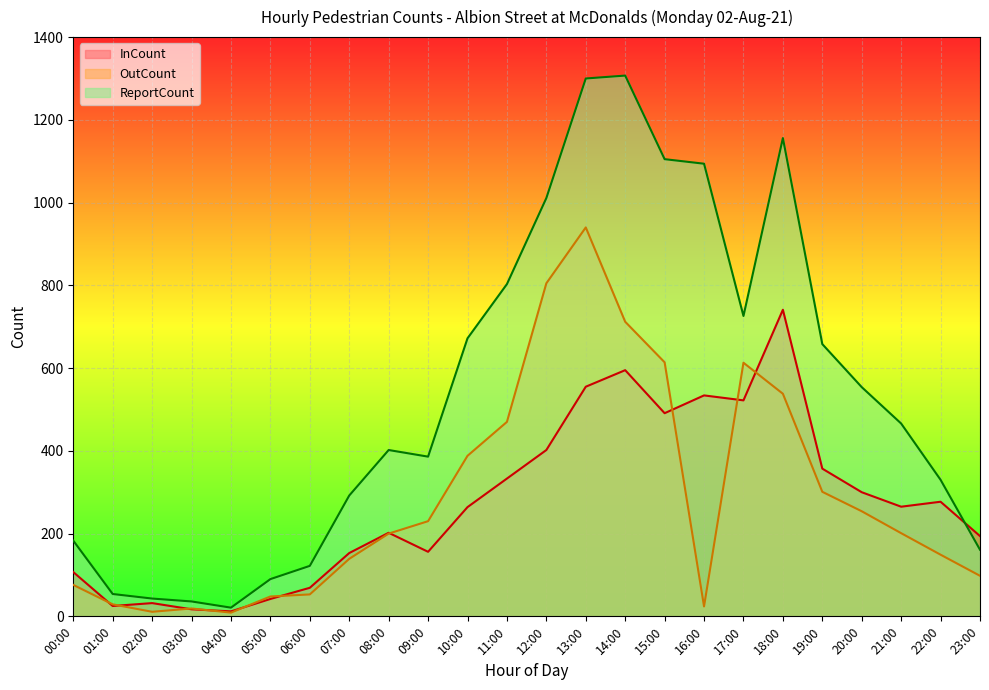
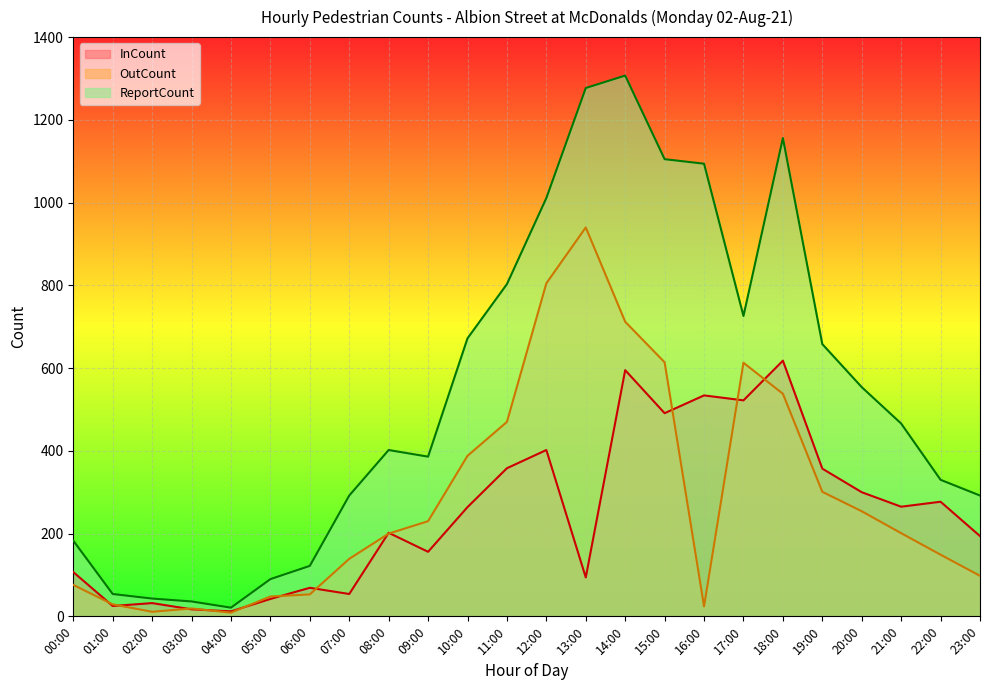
InCount, 07:00: 150 -> 50
InCount, 11:00: 330 -> 360
InCount, 13:00: 560 -> 90
ReportCount, 13:00: 1300 -> 1280
InCount, 18:00: 740 -> 620
ReportCount, 23:00: 160 -> 290
